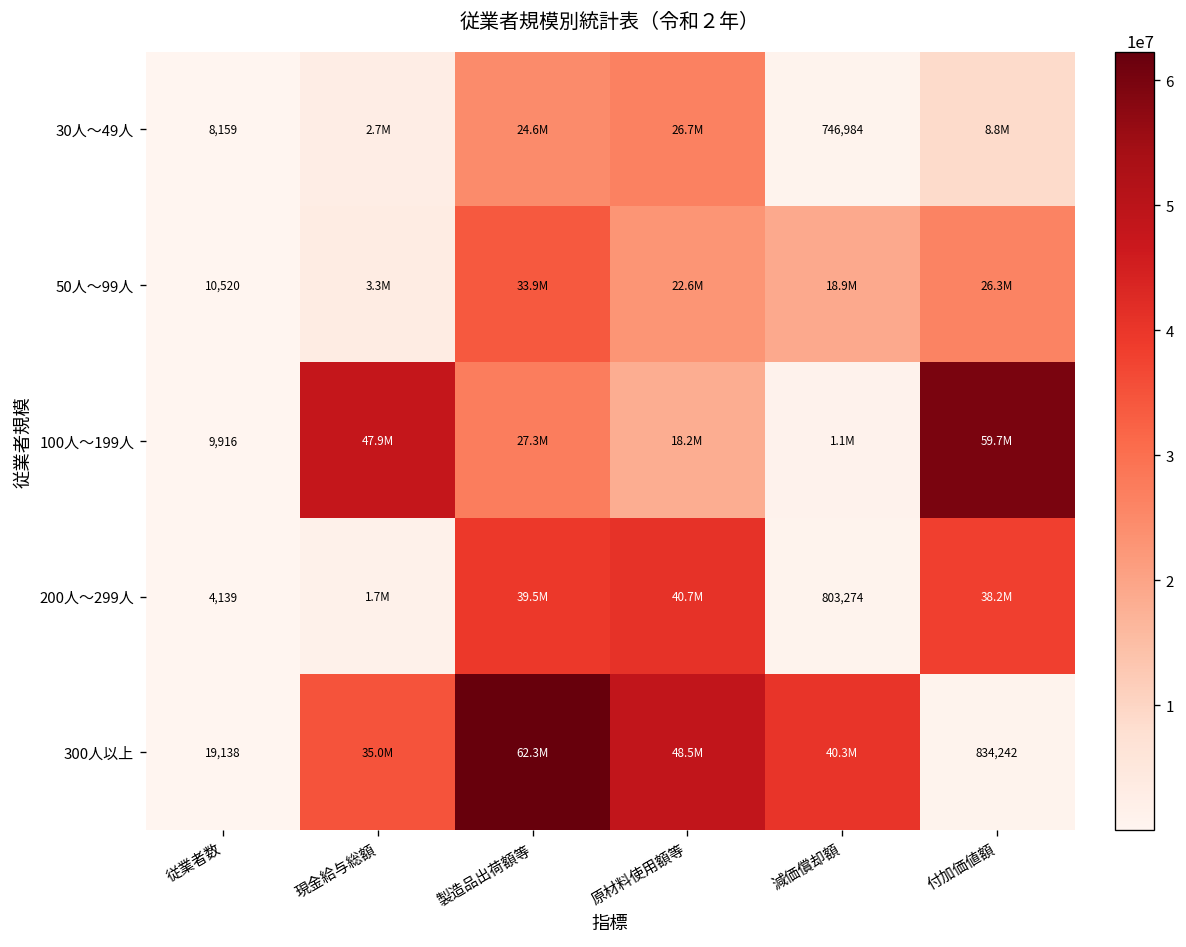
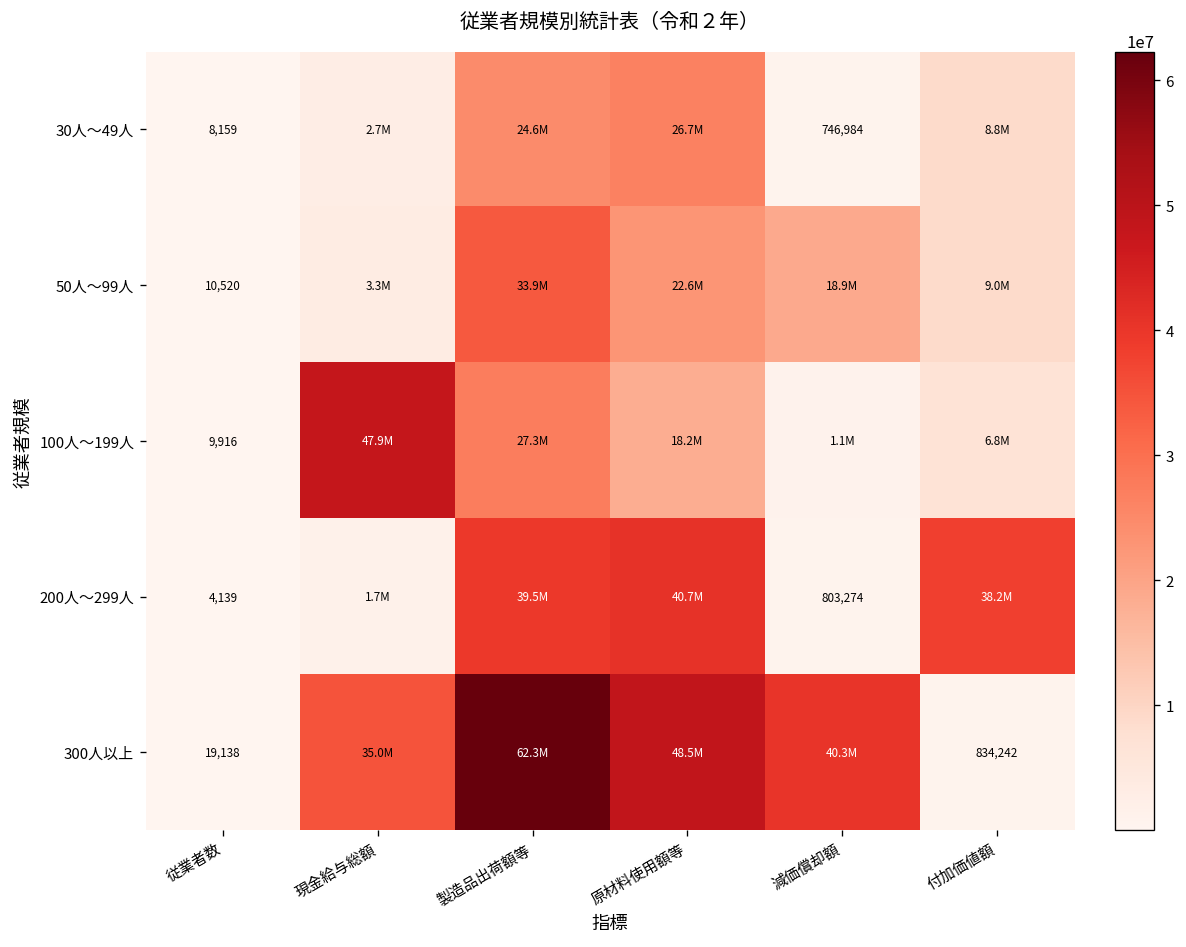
50人～99人, 付加価値額: 26.3M -> 9.0M
100人～199人, 付加価値額: 59.7M -> 6.8M
